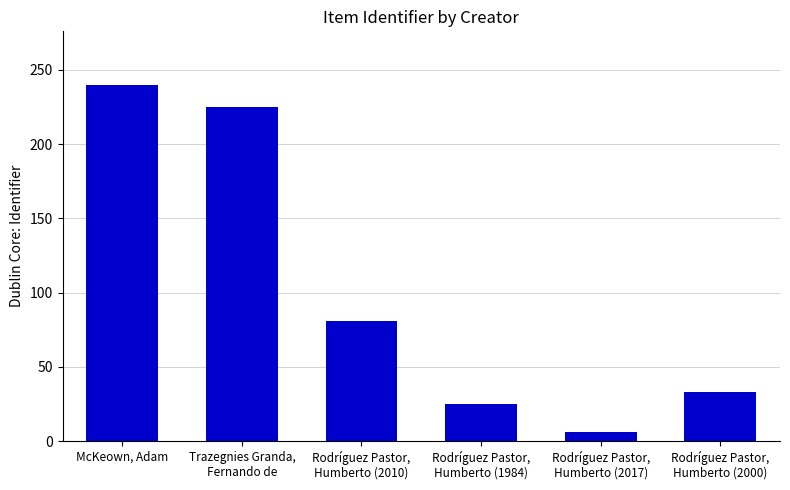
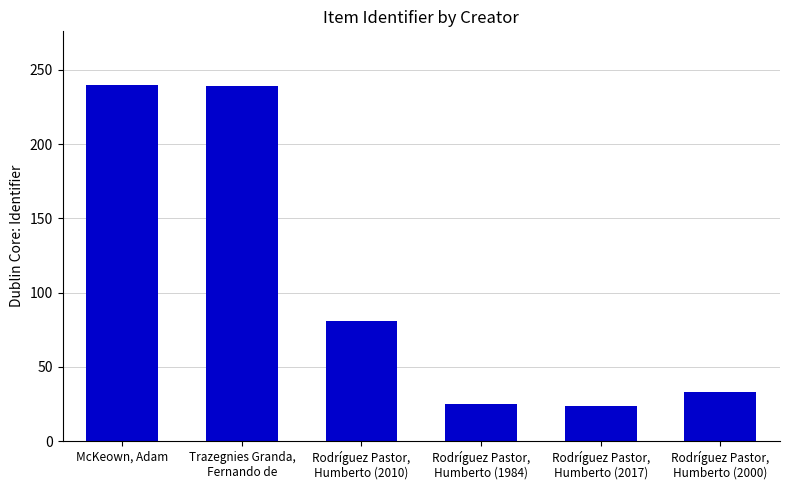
Trazegnies Granda, Fernando de: 225 -> 239
Rodríguez Pastor, Humberto (2017): 6 -> 24
